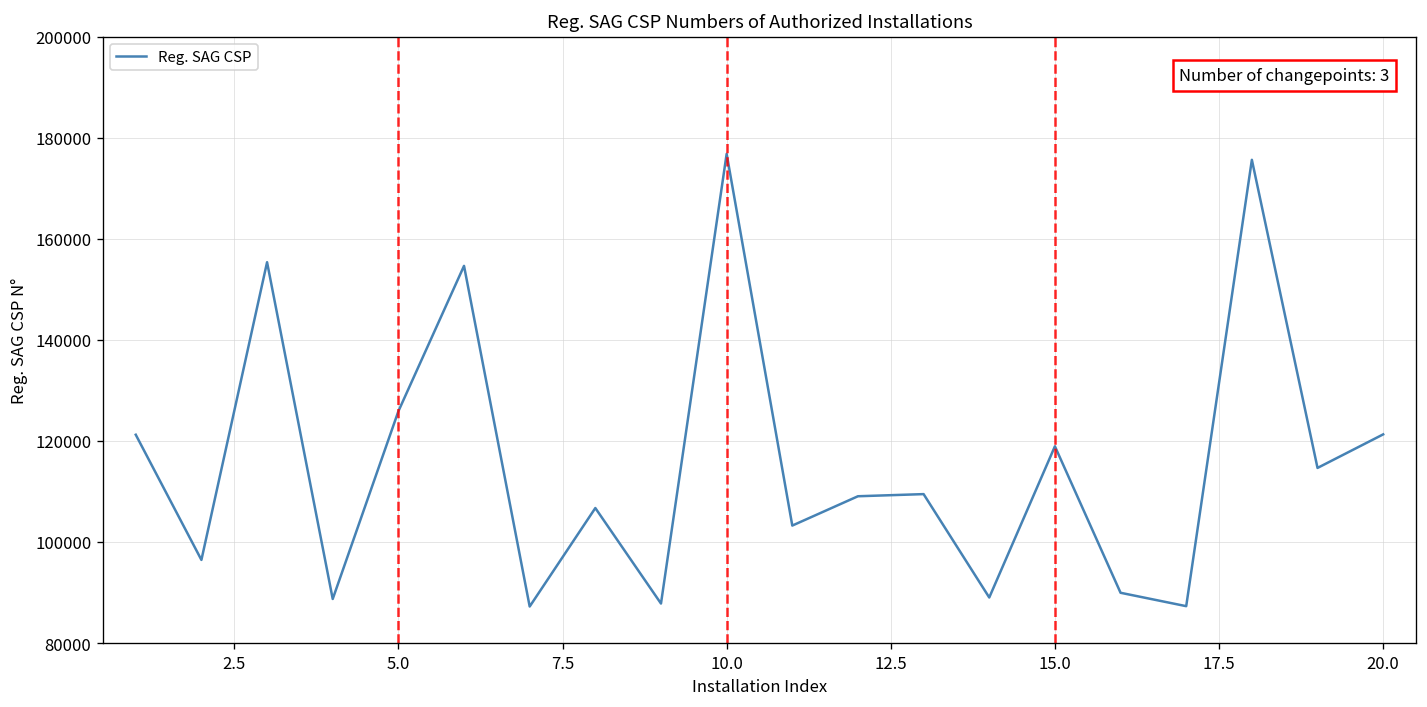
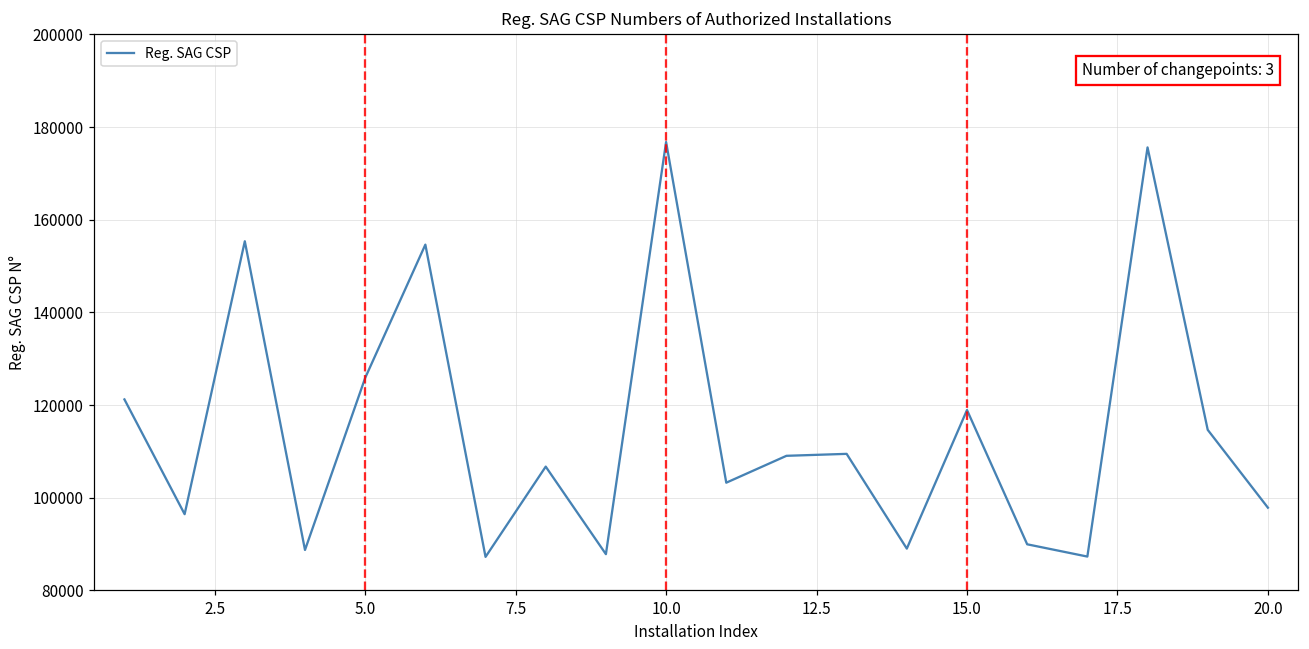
20.0: 121000 -> 98000
